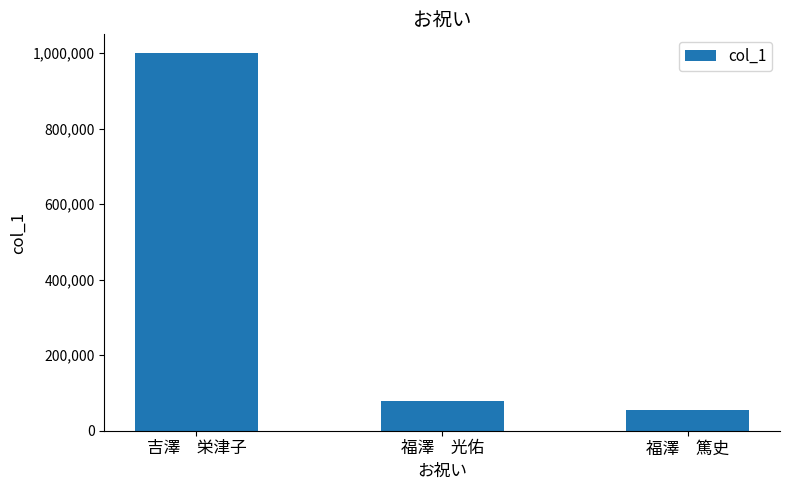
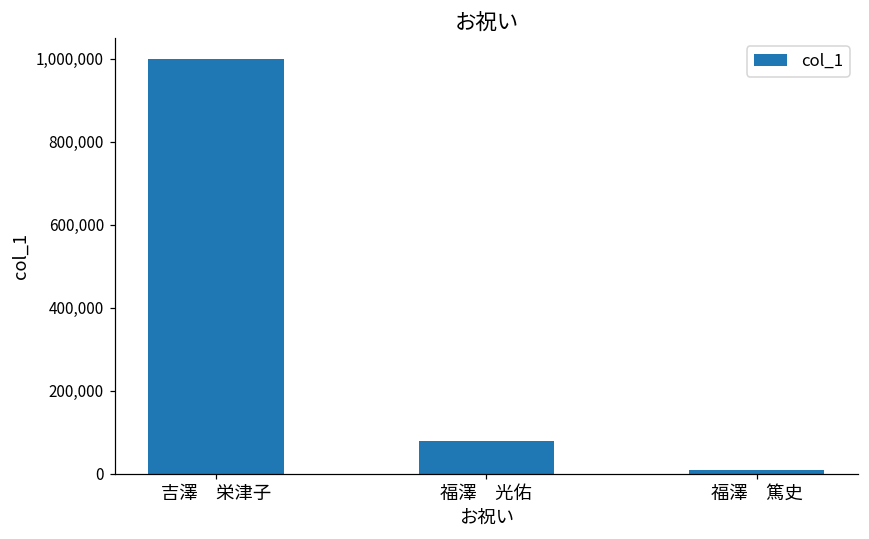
福澤 篤史: 50,000 -> 10,000
